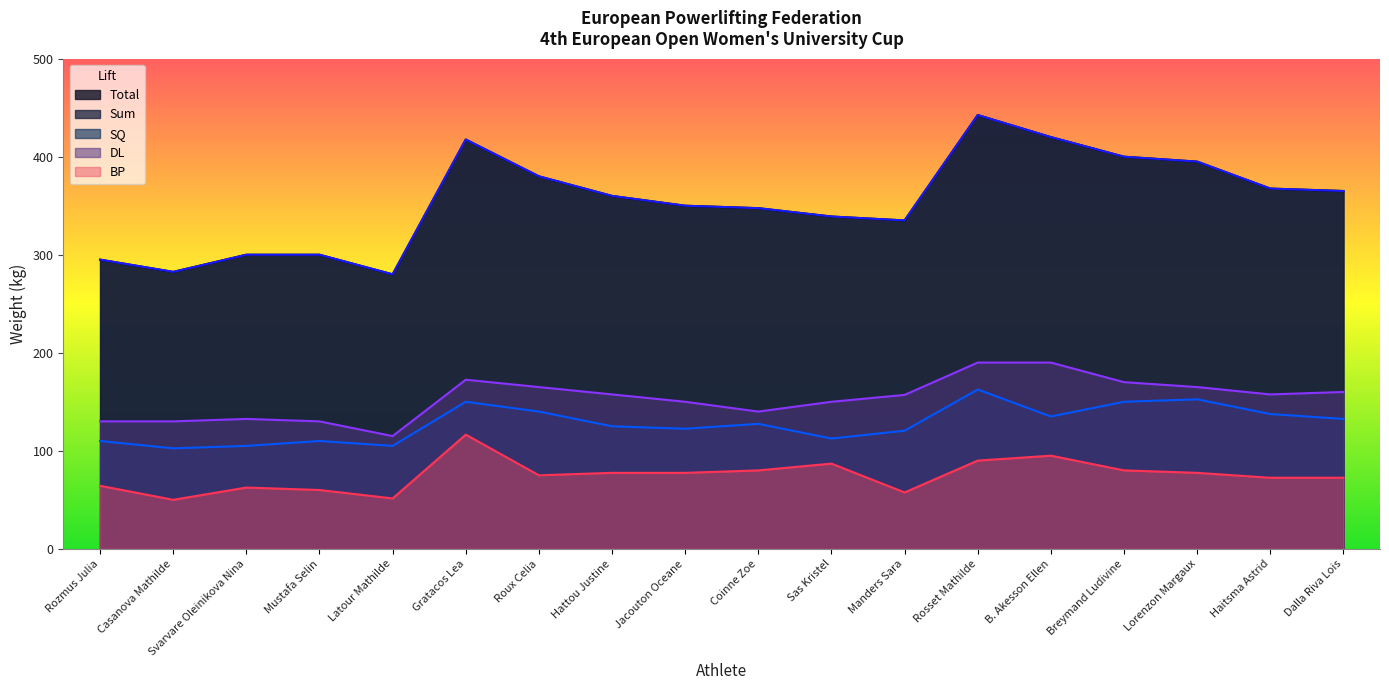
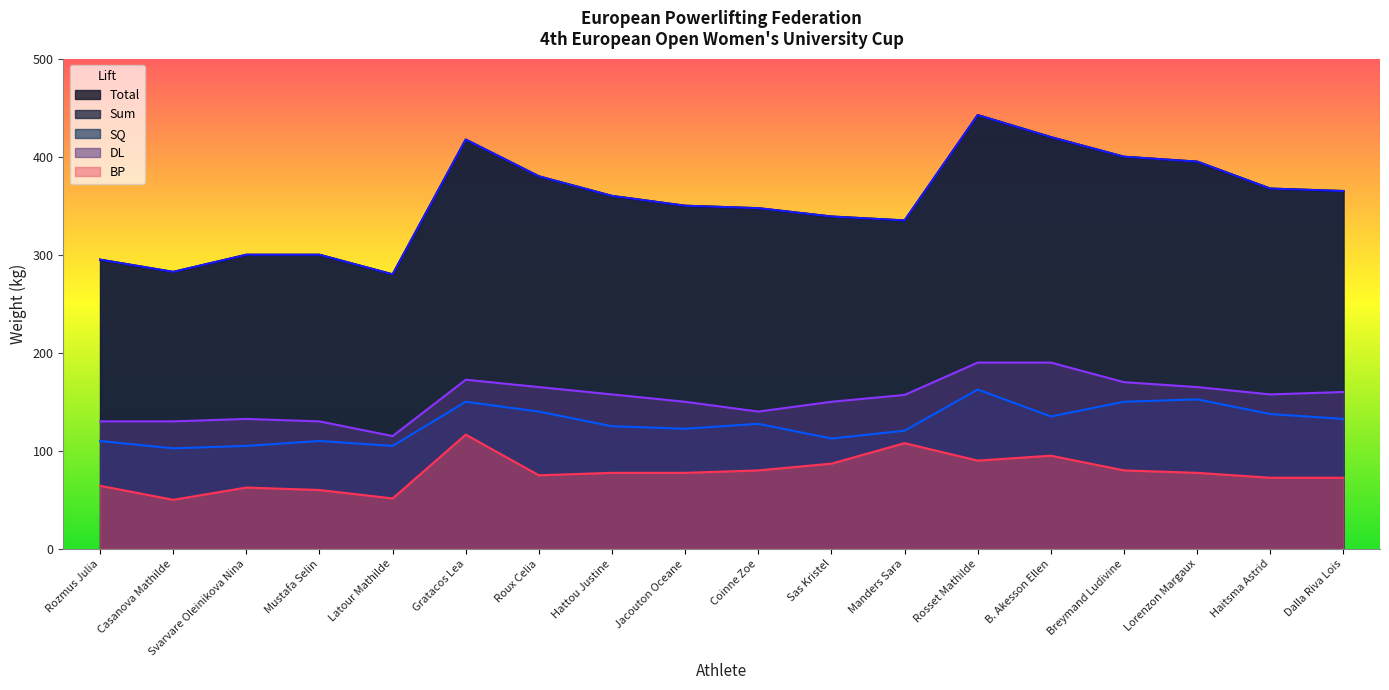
BP, Manders Sara: 60 -> 110
